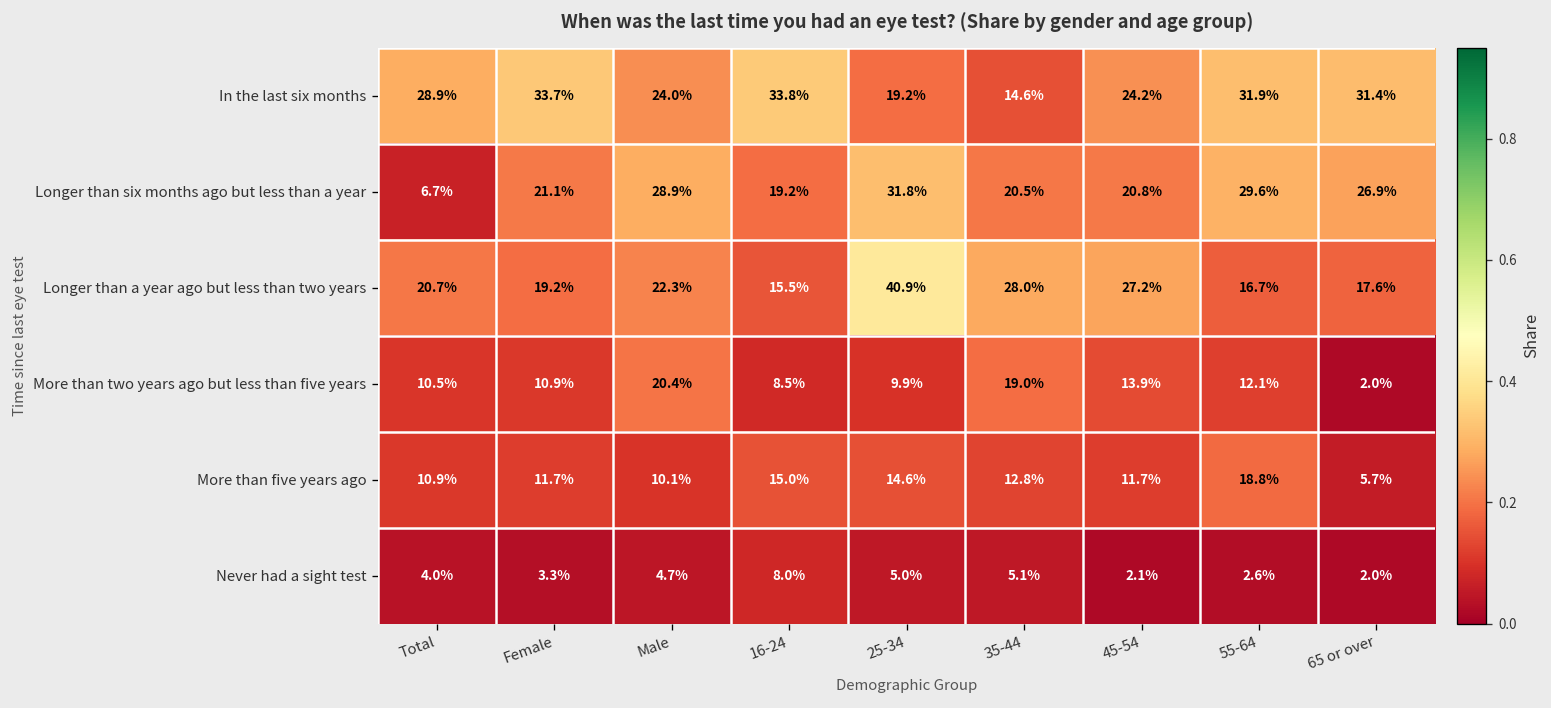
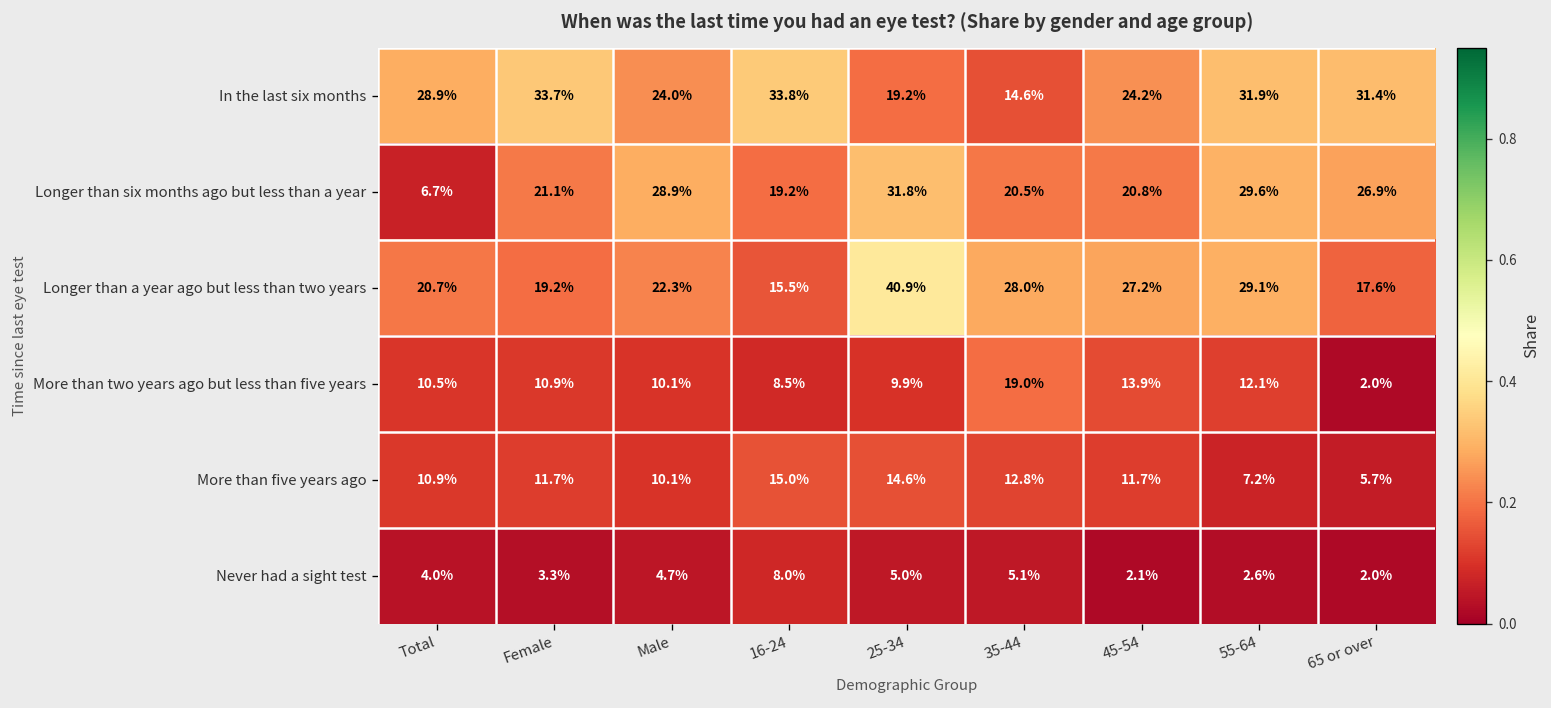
Longer than a year ago but less than two years, 55-64: 16.7% -> 29.1%
More than two years ago but less than five years, Male: 20.4% -> 10.1%
More than five years ago, 55-64: 18.8% -> 7.2%
